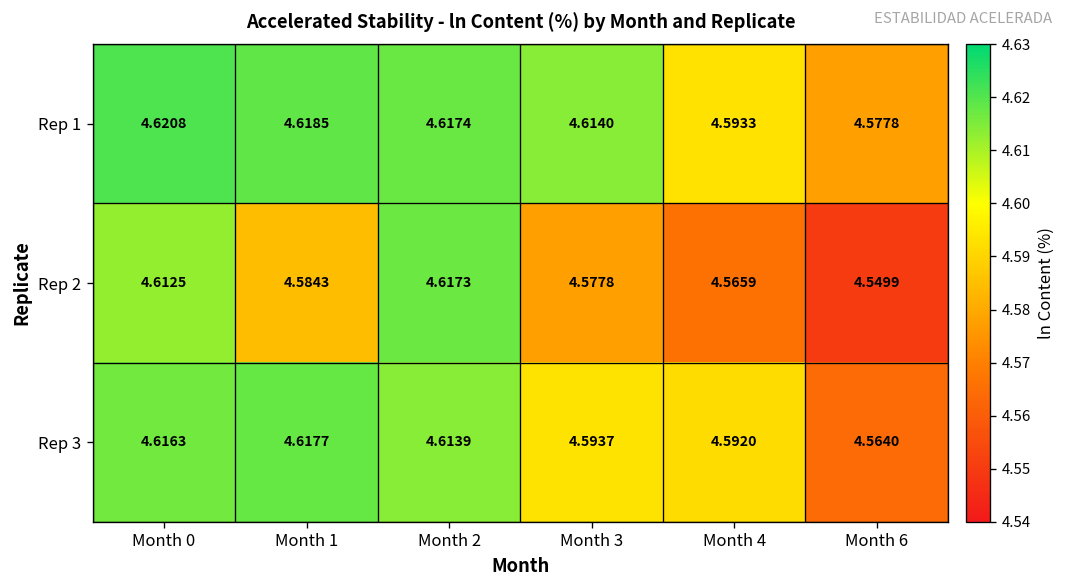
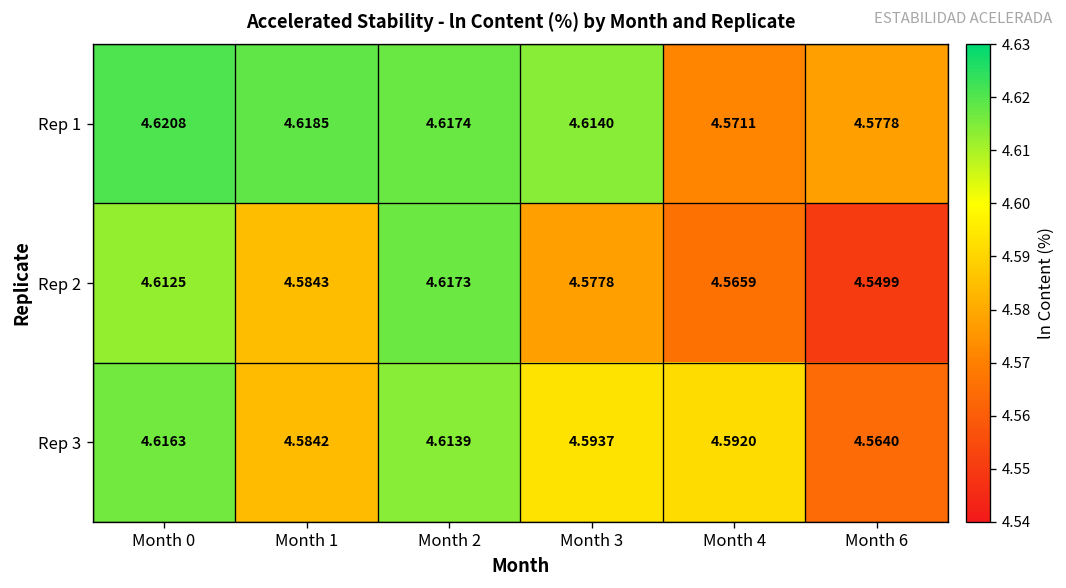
Rep 1, Month 4: 4.5933 -> 4.5711
Rep 3, Month 1: 4.6177 -> 4.5842
